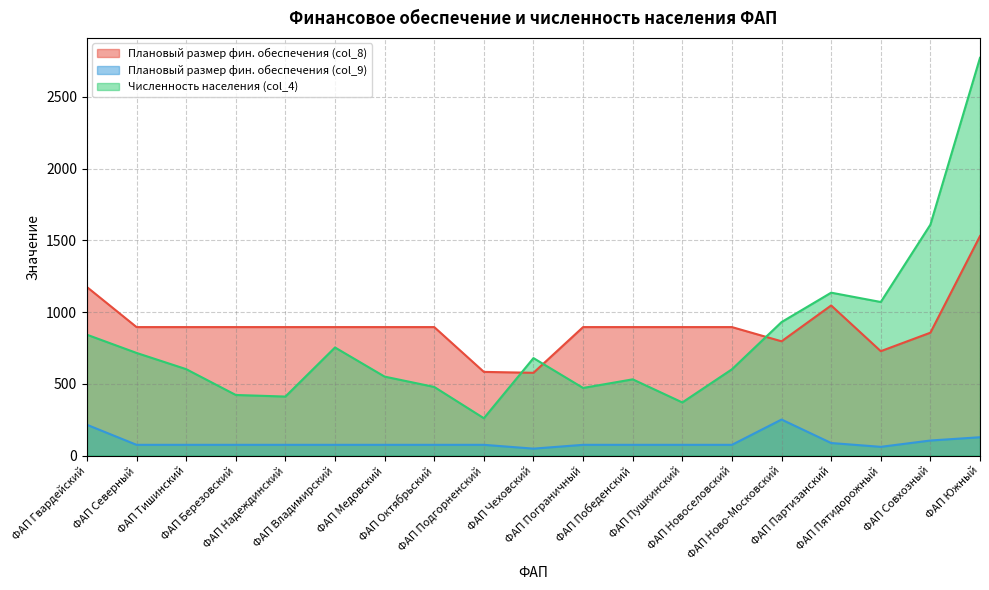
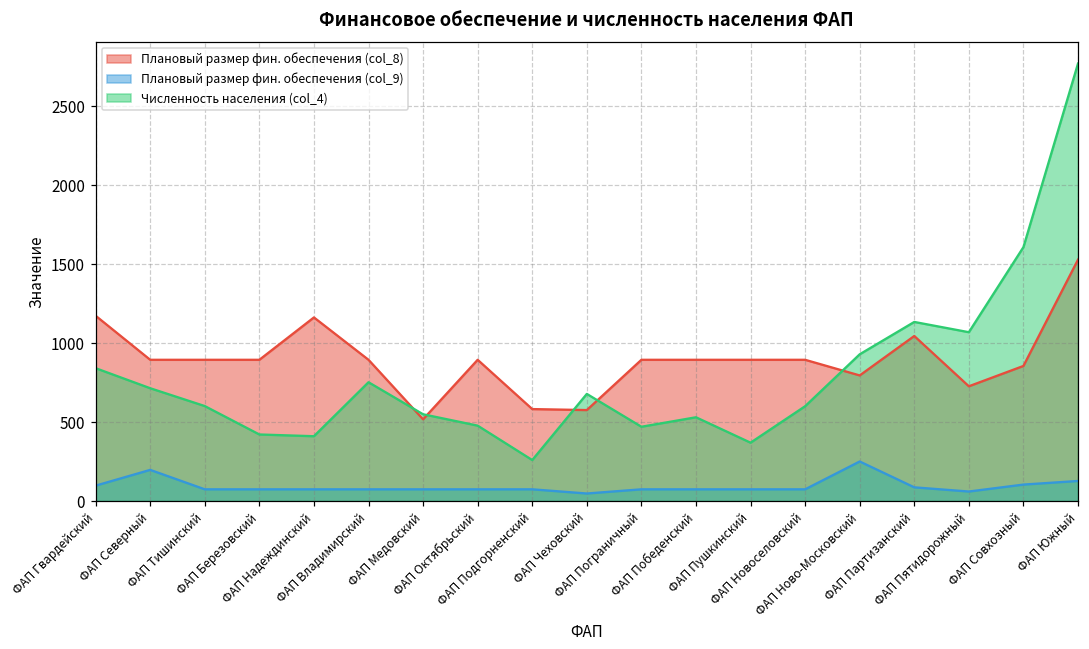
Плановый размер фин. обеспечения (col_9), ФАП Гвардейский: 210 -> 100
Плановый размер фин. обеспечения (col_9), ФАП Северный: 70 -> 200
Плановый размер фин. обеспечения (col_8), ФАП Надеждинский: 900 -> 1160
Плановый размер фин. обеспечения (col_8), ФАП Медовский: 900 -> 520
